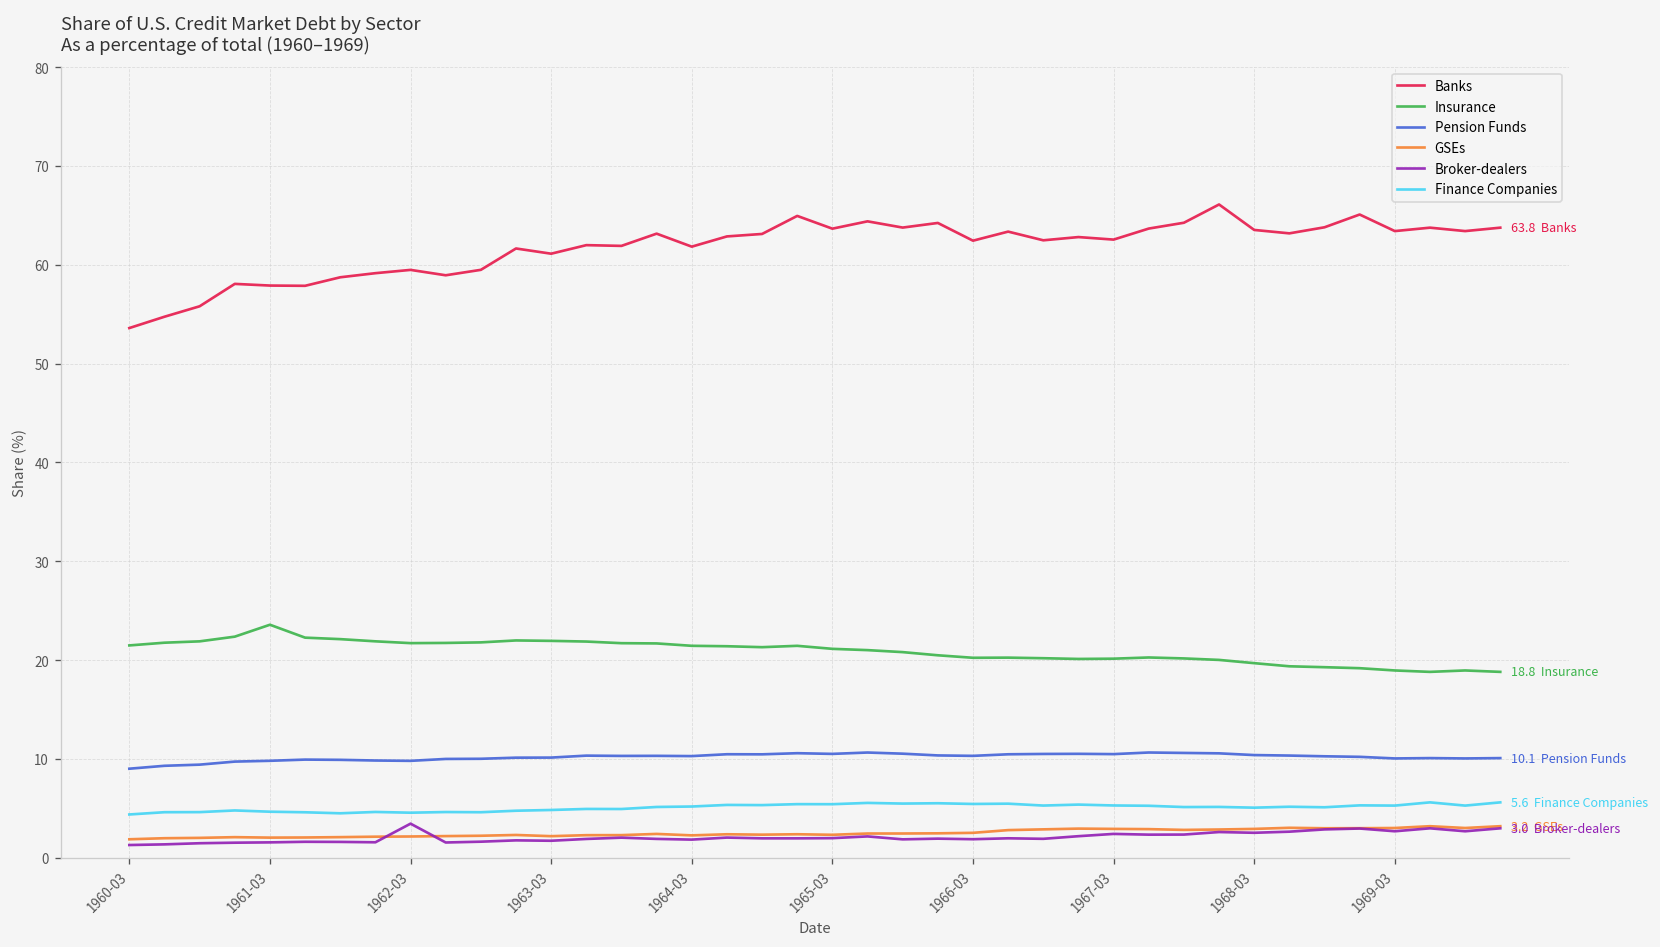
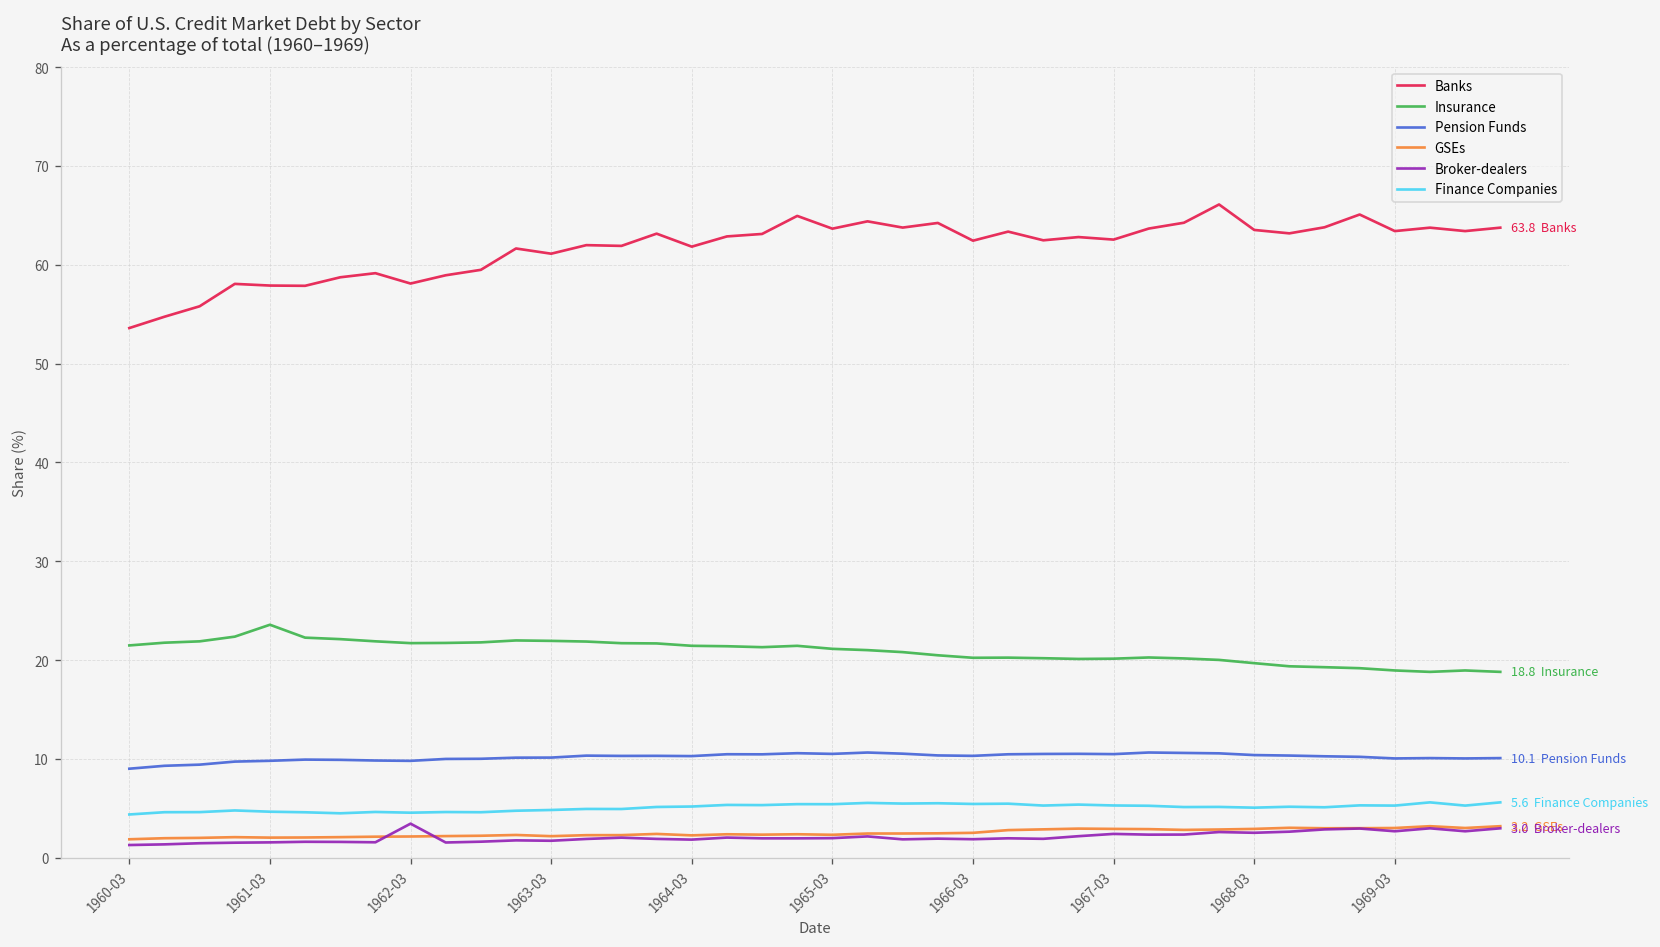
Banks, 1962-03: 59 -> 58
